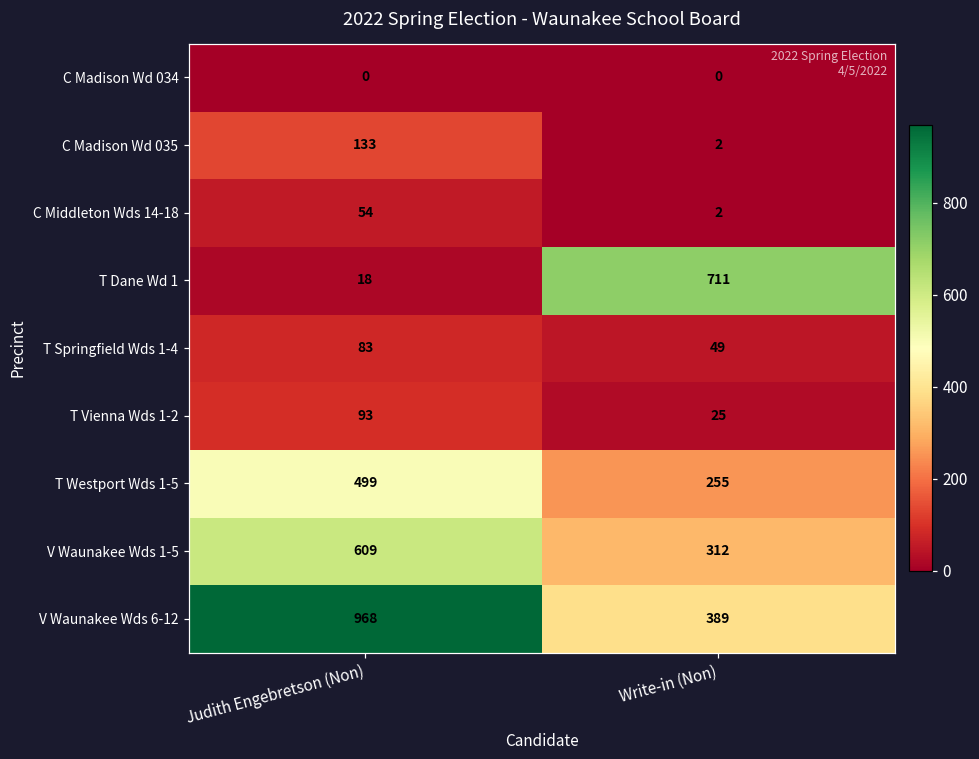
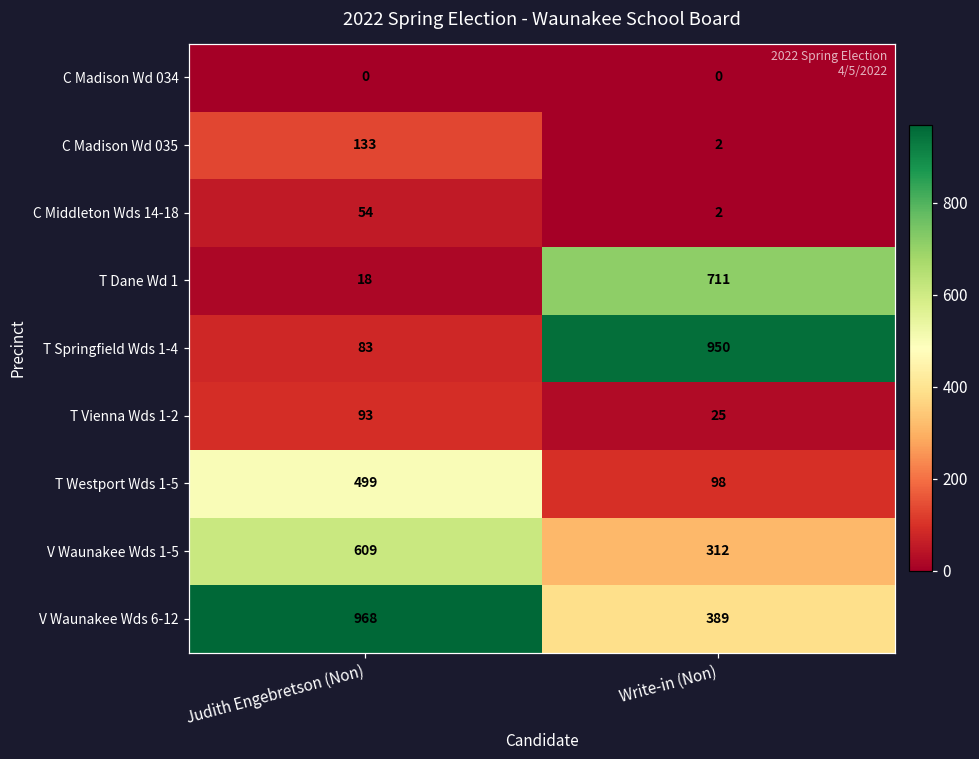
T Springfield Wds 1-4, Write-in (Non): 49 -> 950
T Westport Wds 1-5, Write-in (Non): 255 -> 98
